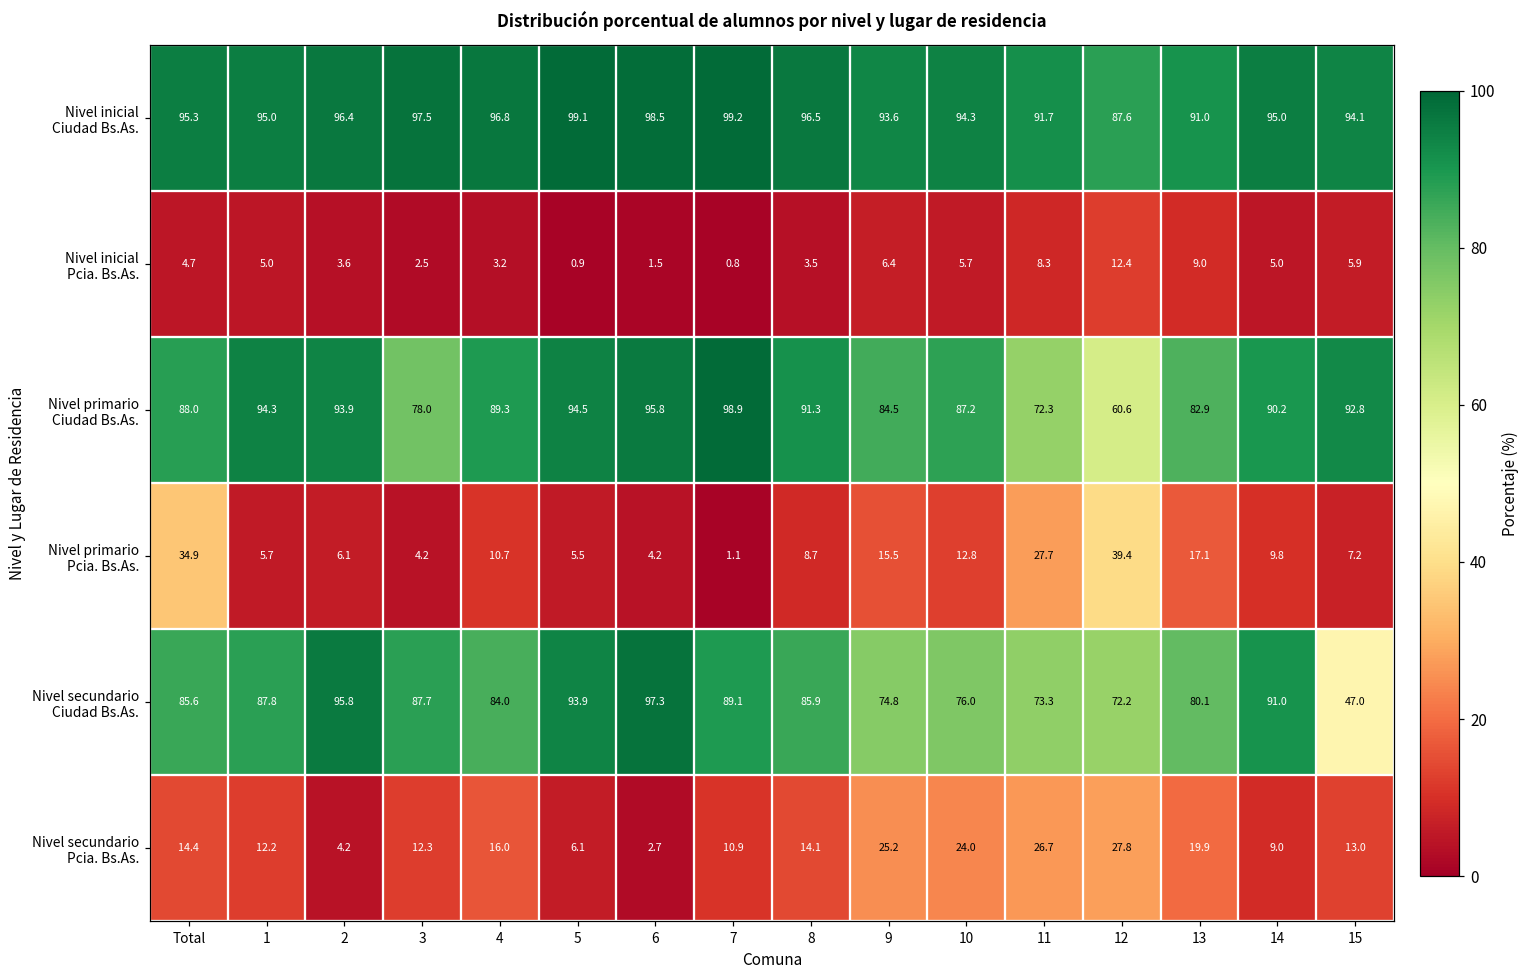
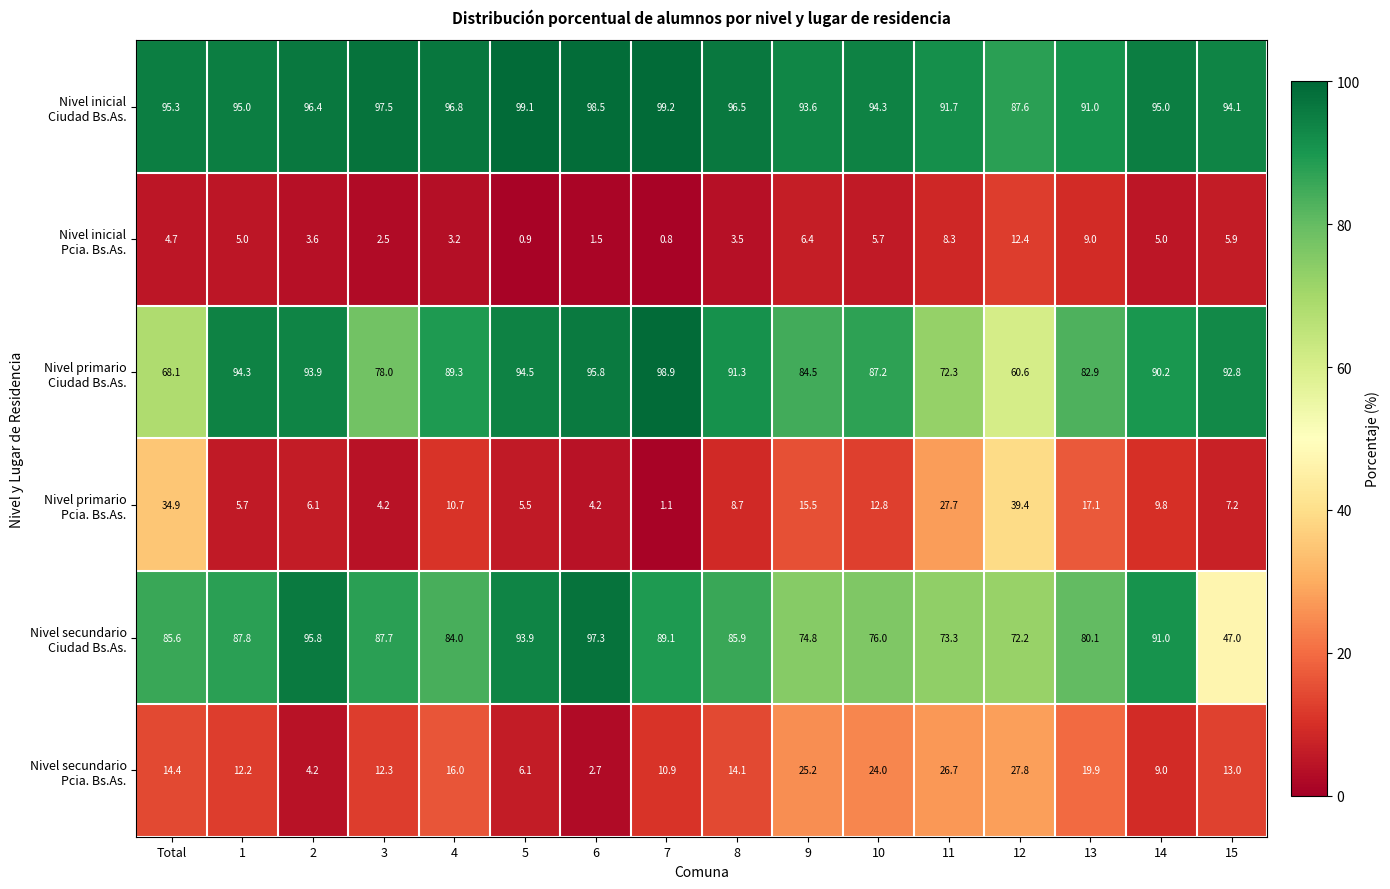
Nivel primario Ciudad Bs.As., Total: 88.0 -> 68.1
